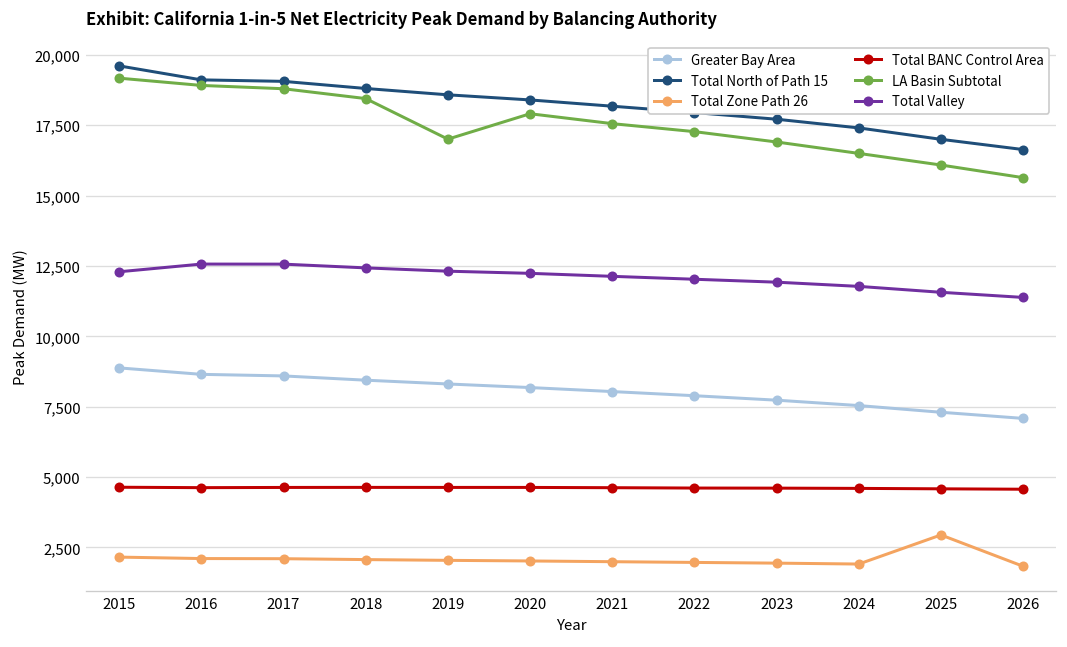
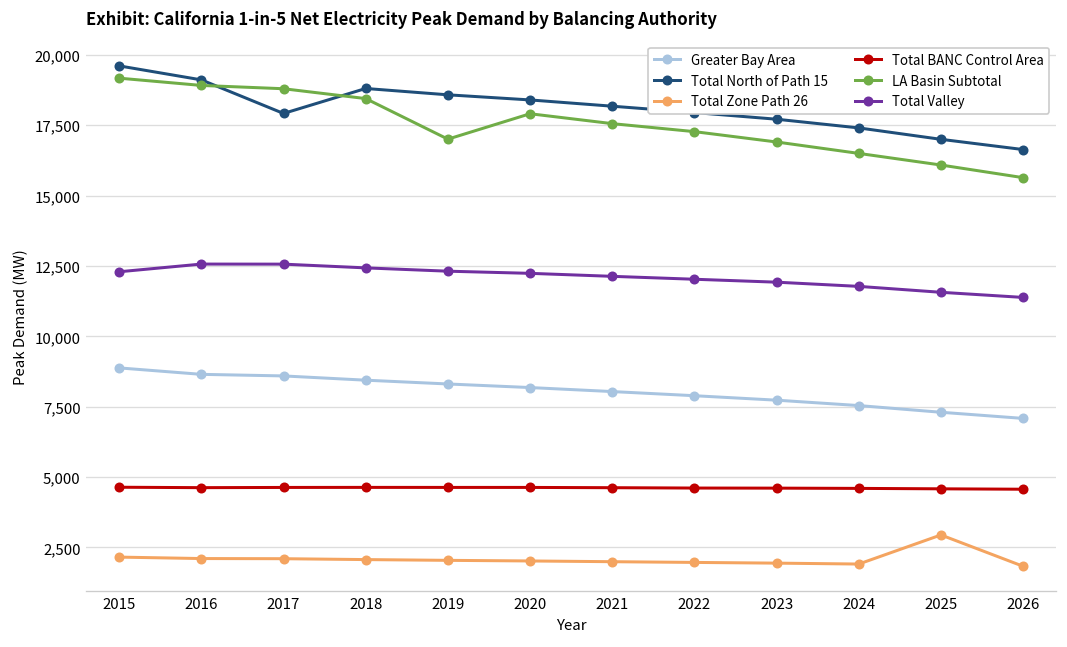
Total North of Path 15, 2017: 19,100 -> 17,900
